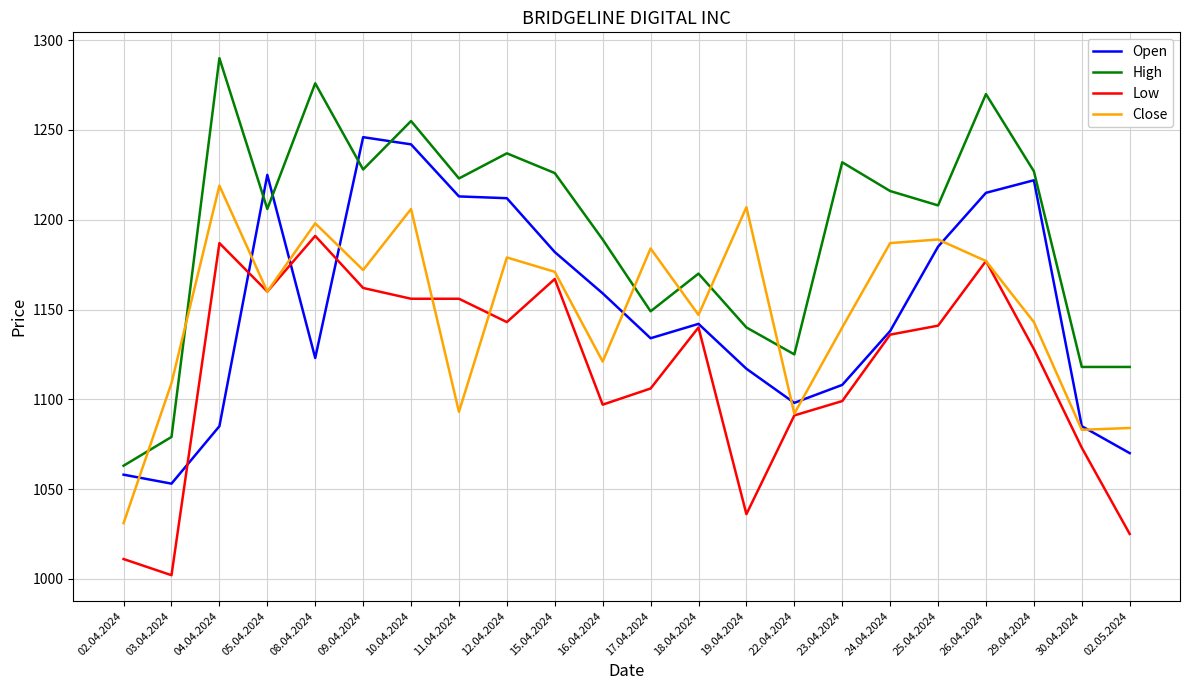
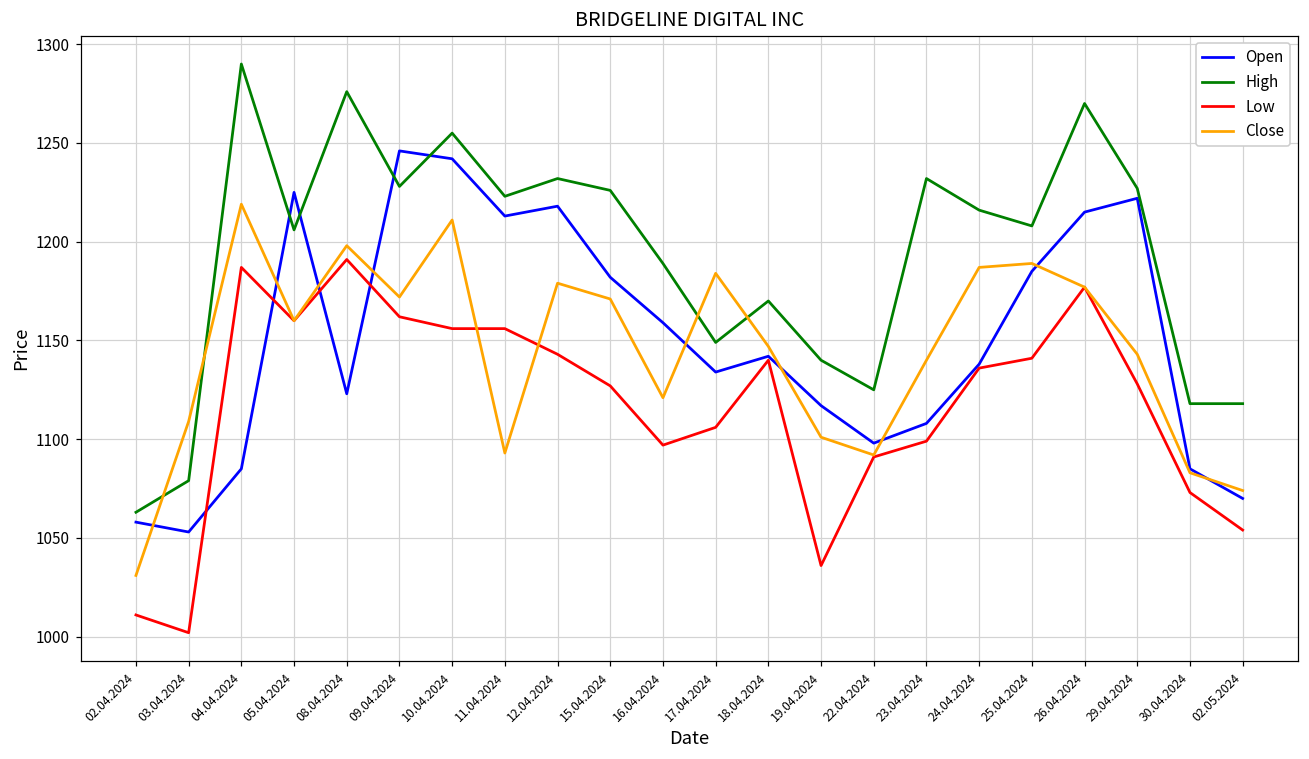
Close, 10.04.2024: 1206 -> 1211
Open, 12.04.2024: 1212 -> 1218
High, 12.04.2024: 1237 -> 1232
Low, 15.04.2024: 1167 -> 1127
Close, 19.04.2024: 1207 -> 1101
Low, 02.05.2024: 1025 -> 1054
Close, 02.05.2024: 1084 -> 1074
